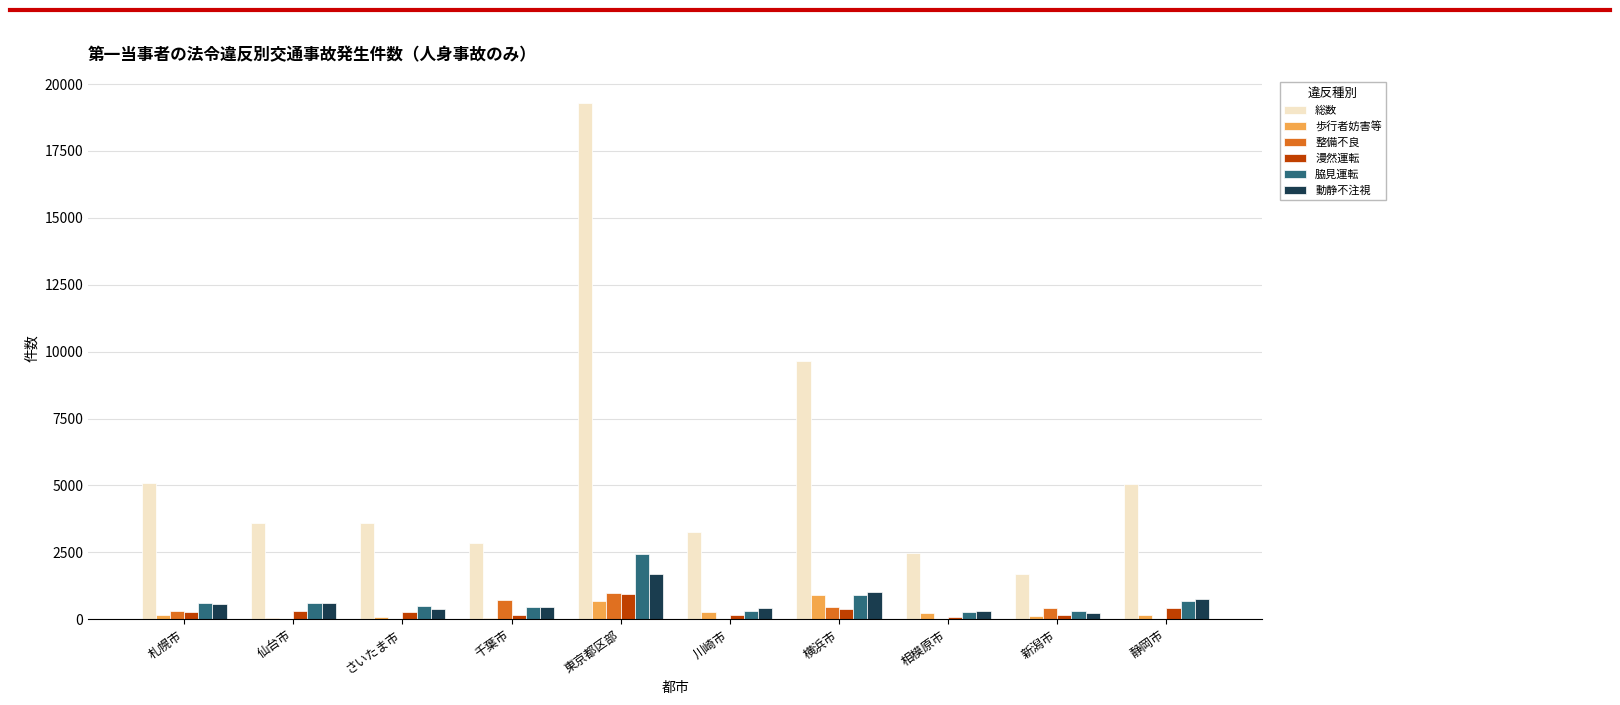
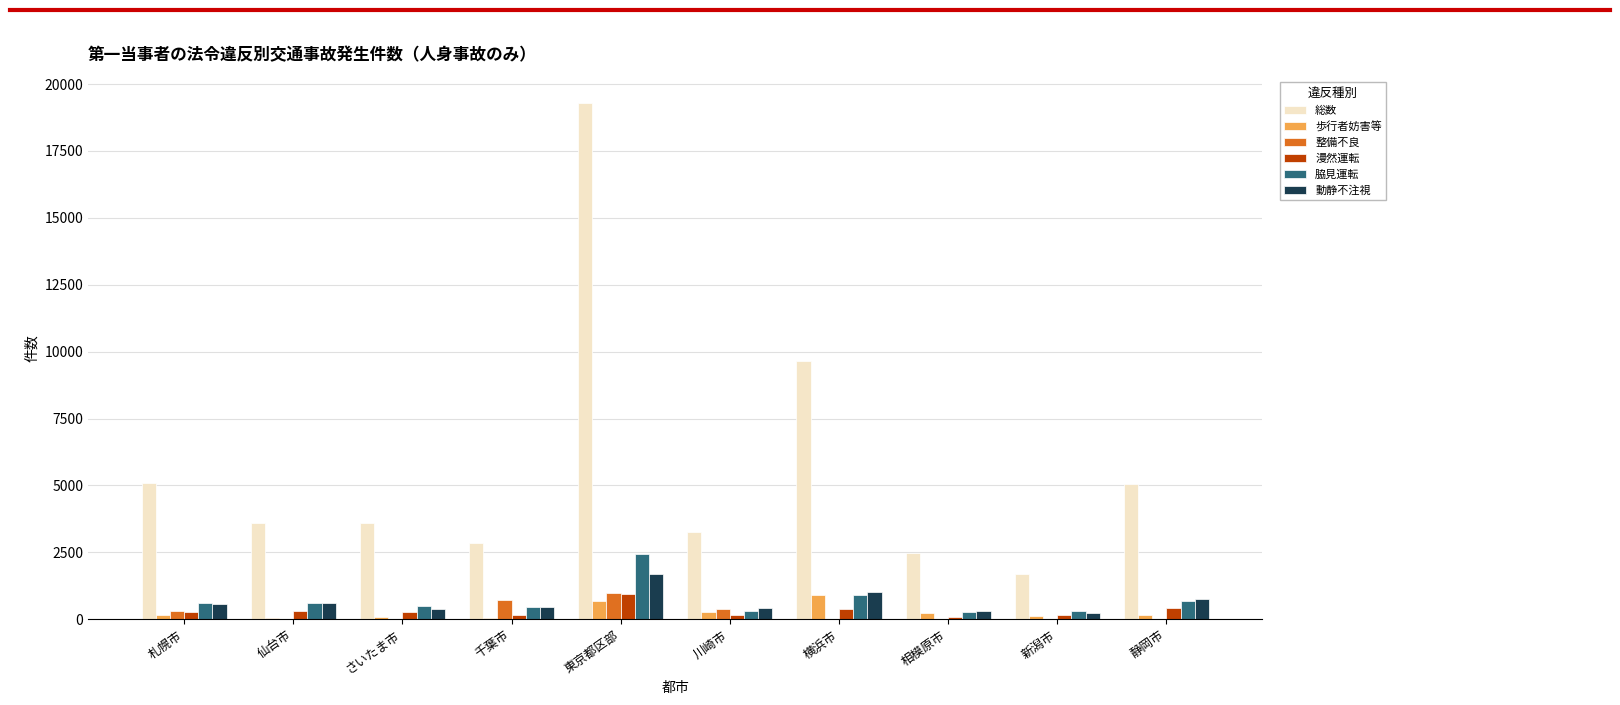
整備不良, 川崎市: 0 -> 400
整備不良, 横浜市: 500 -> 0
整備不良, 新潟市: 400 -> 0
